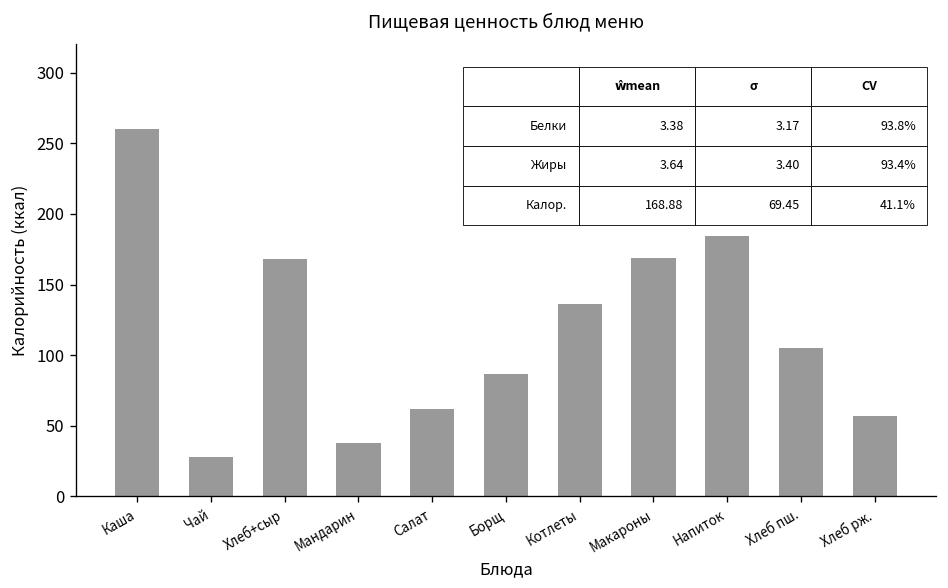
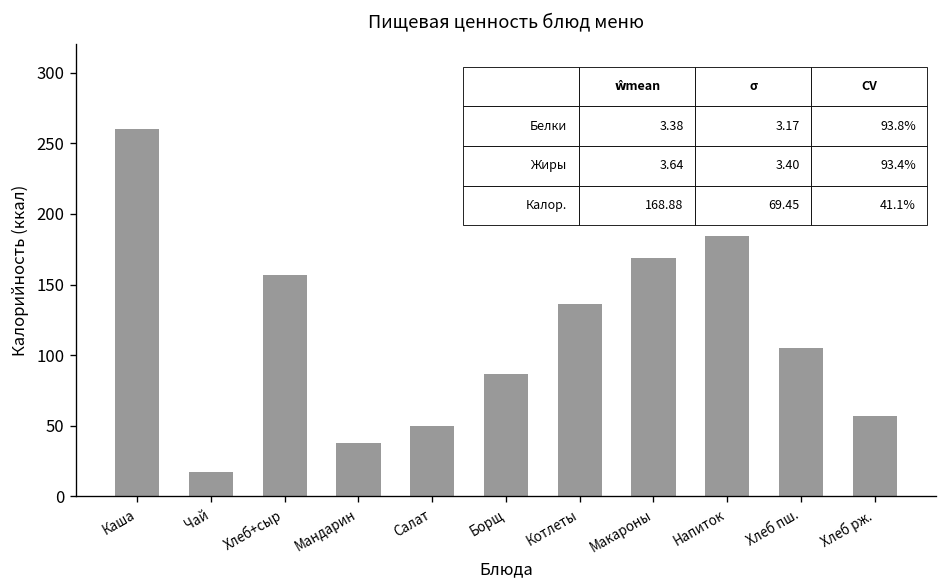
Чай: 28 -> 17
Хлеб+сыр: 168 -> 157
Салат: 62 -> 50
